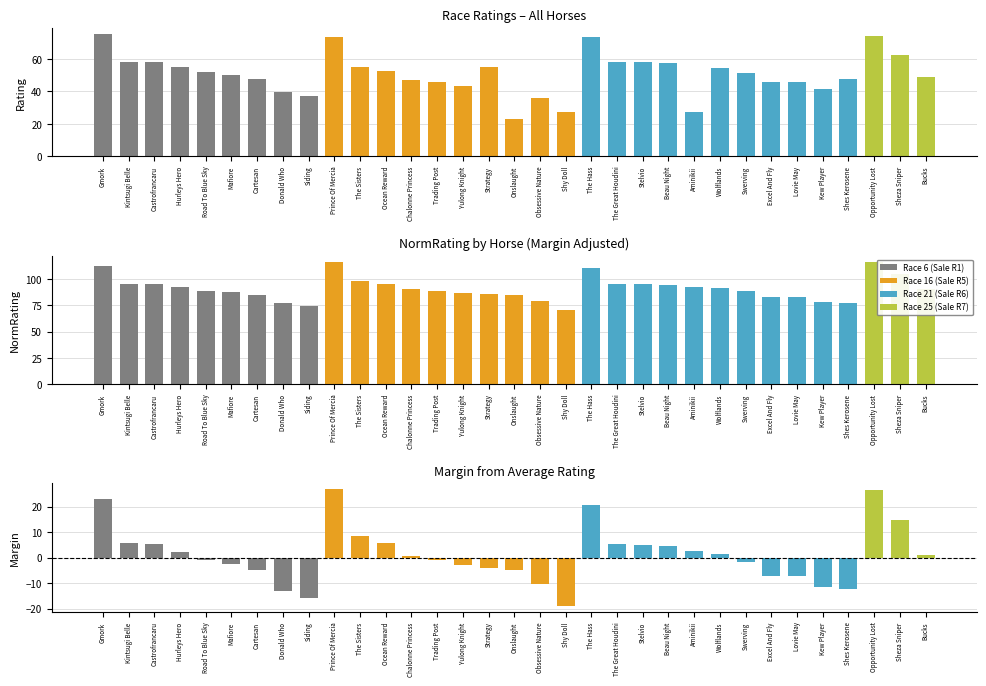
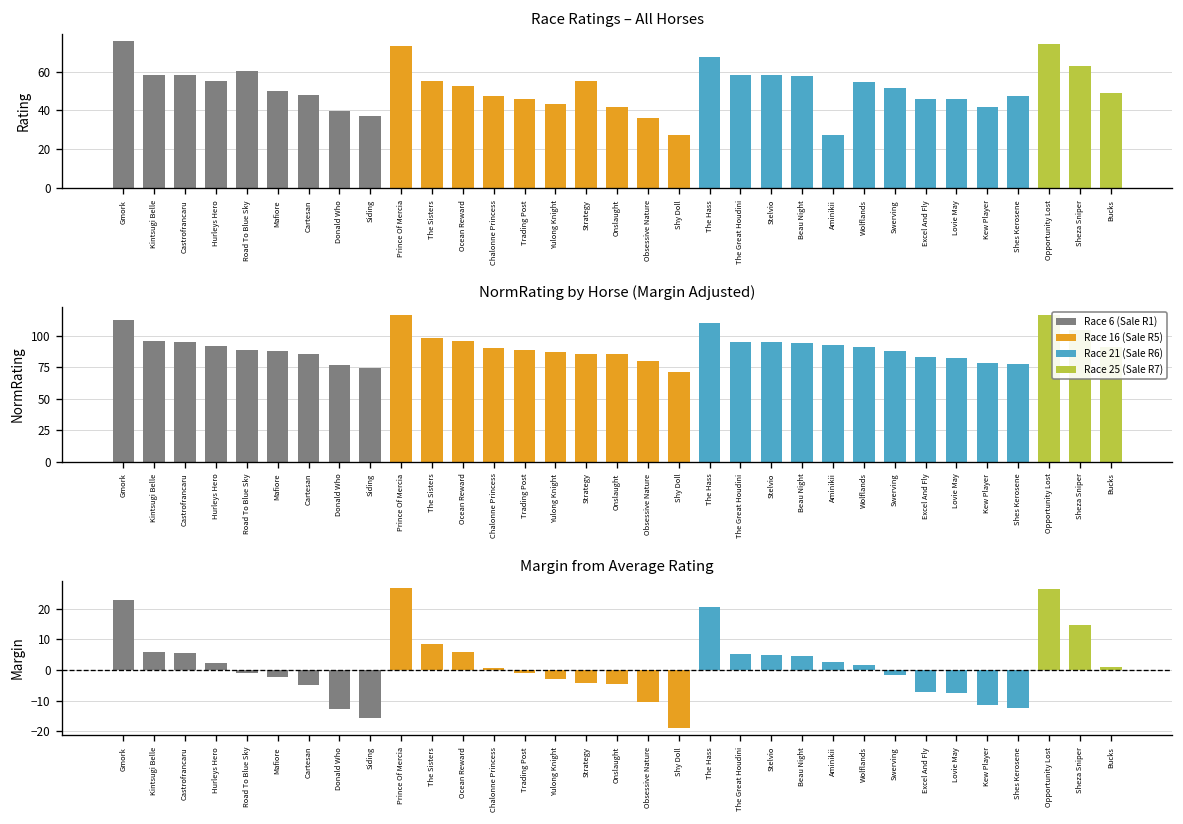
Race Ratings – All Horses, Road To Blue Sky: 52 -> 60
Race Ratings – All Horses, Onslaught: 23 -> 42
Race Ratings – All Horses, The Hass: 74 -> 67
